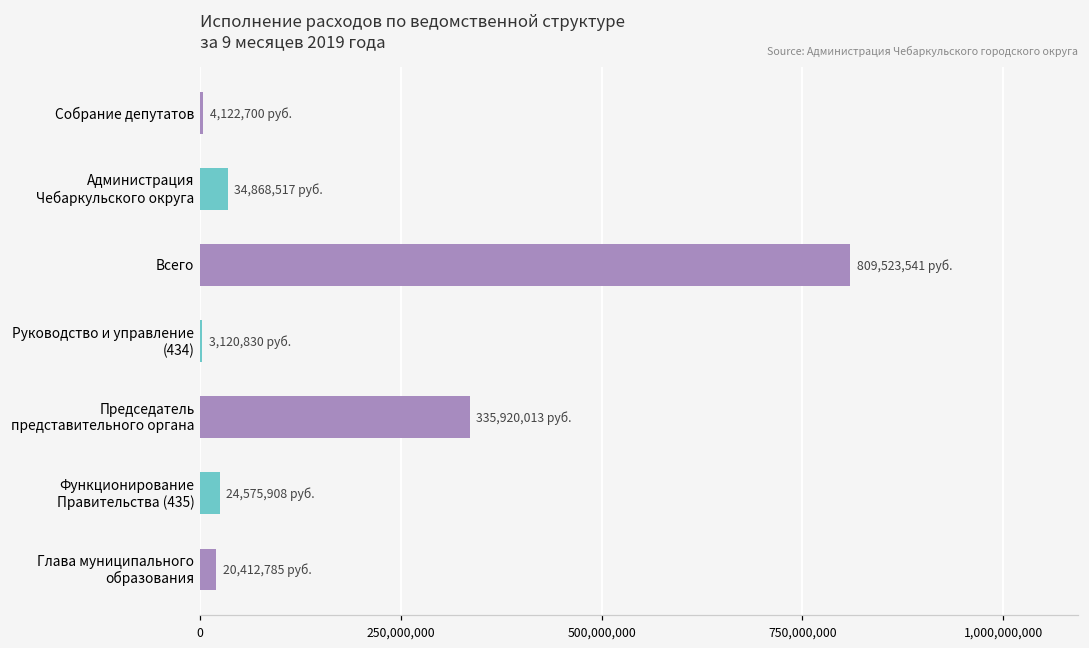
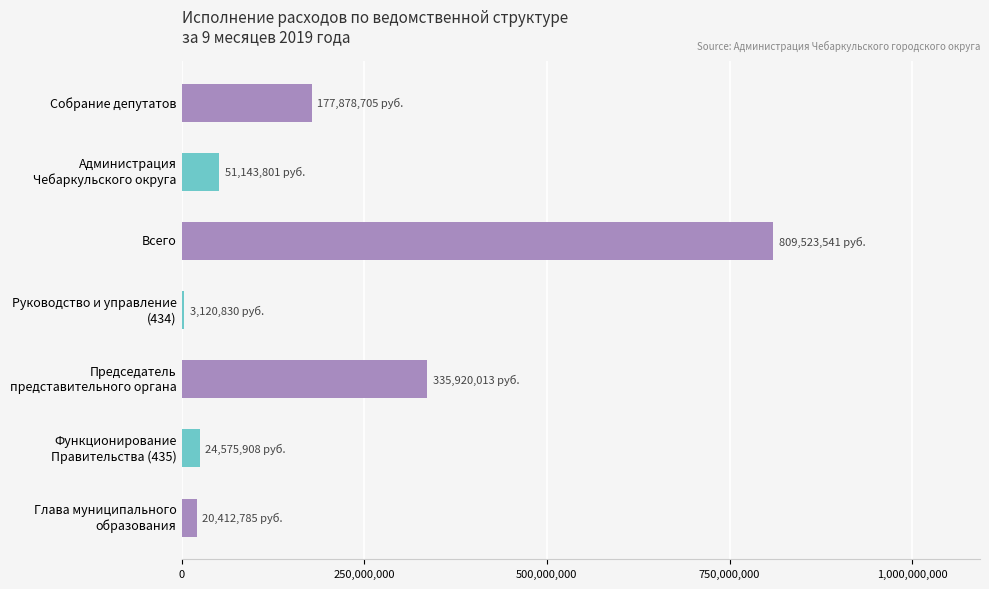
Собрание депутатов: 4,122,700 -> 177,878,705
Администрация Чебаркульского округа: 34,868,517 -> 51,143,801
